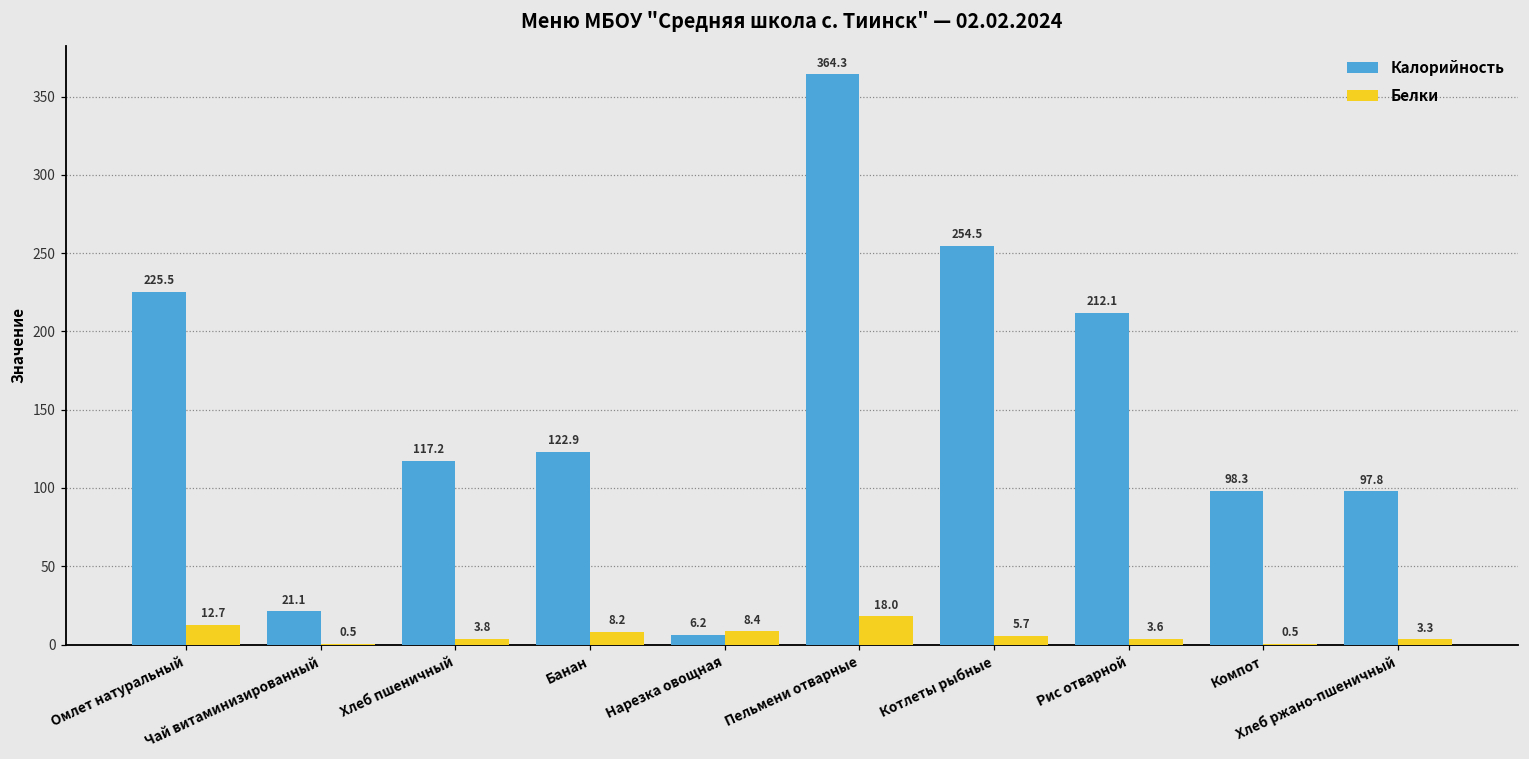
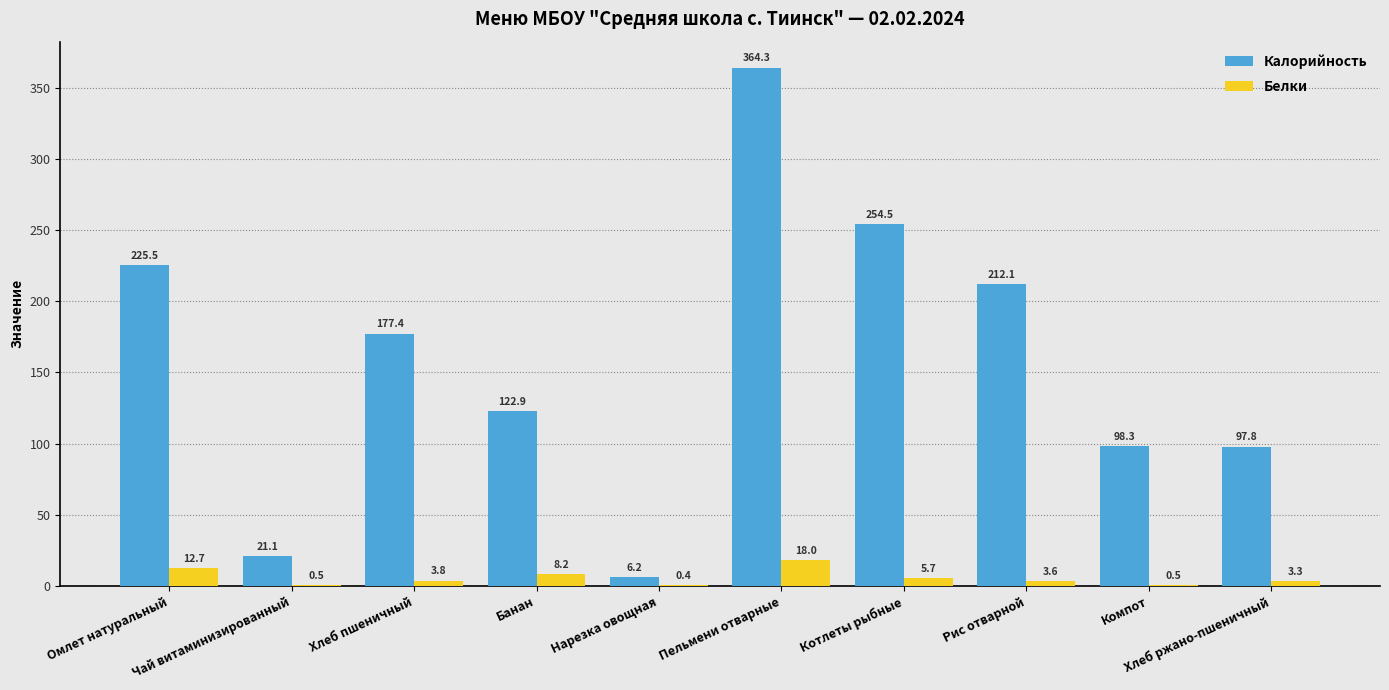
Калорийность, Хлеб пшеничный: 117.2 -> 177.4
Белки, Нарезка овощная: 8.4 -> 0.4
